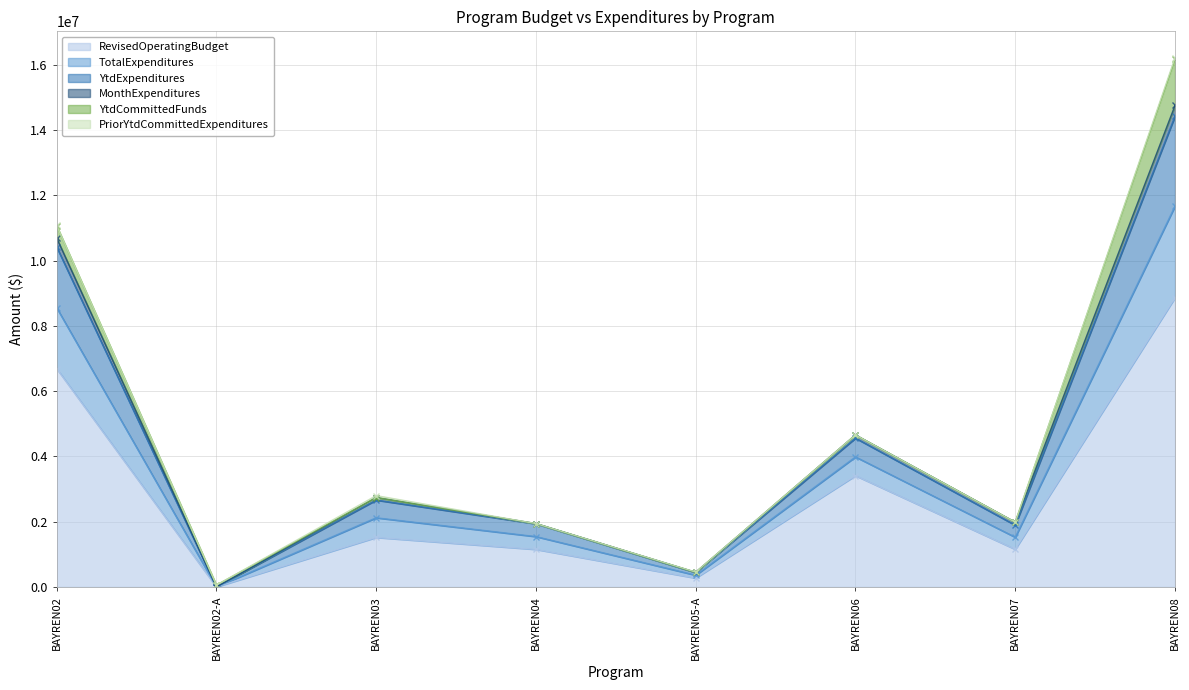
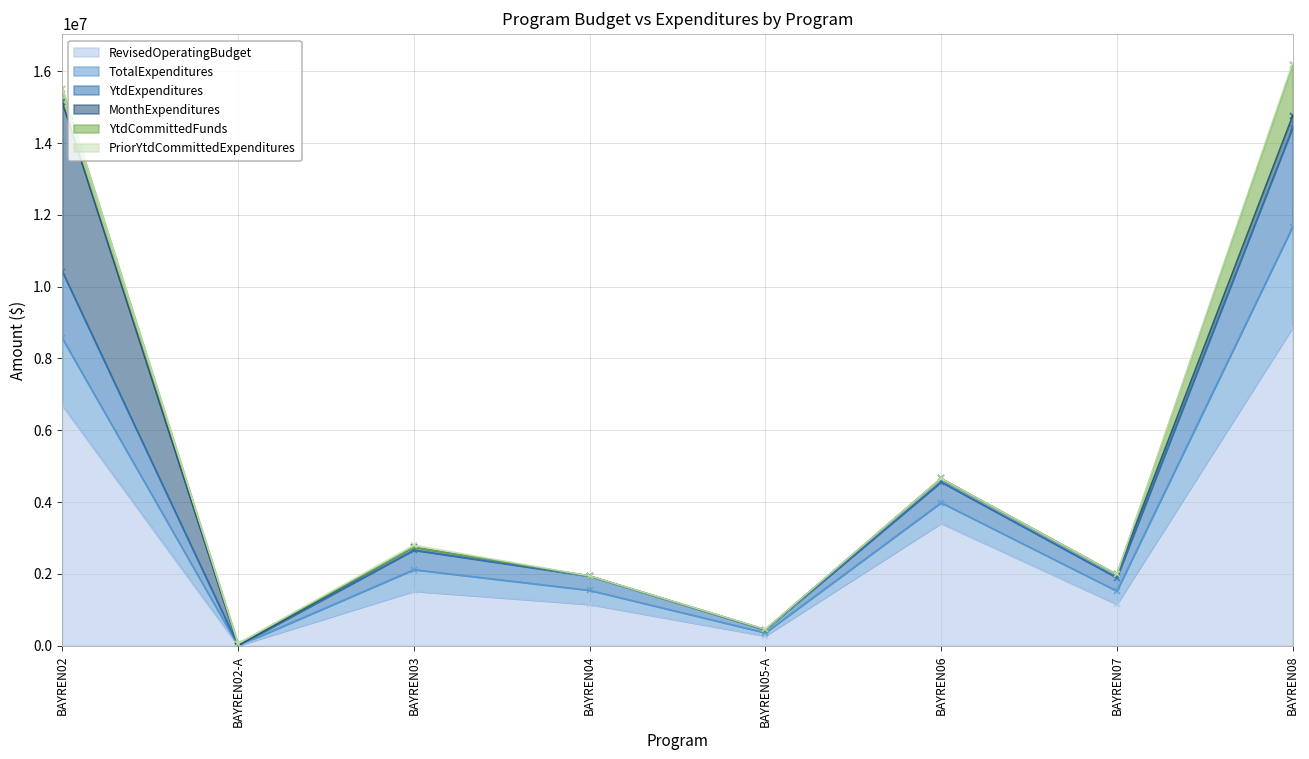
MonthExpenditures, BAYREN02: 300000 -> 4700000
